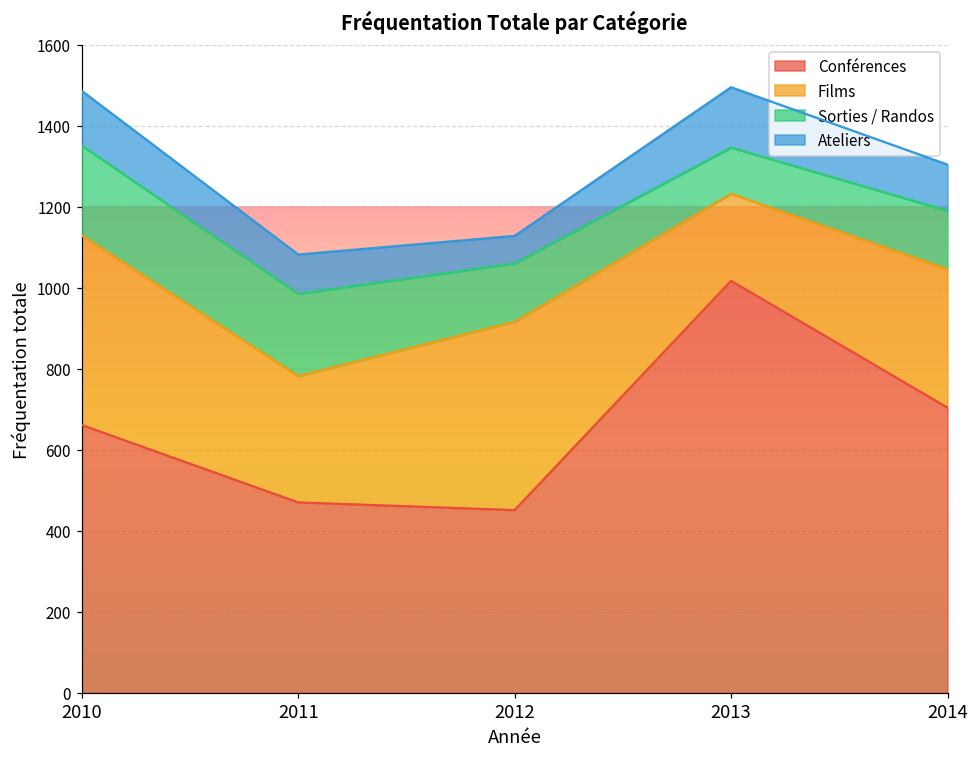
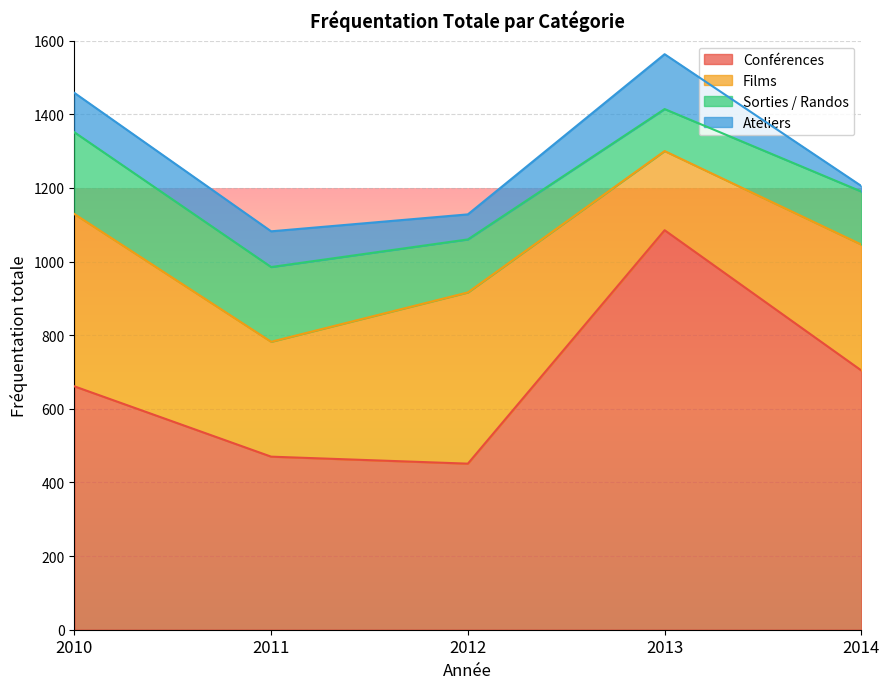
Ateliers, 2010: 140 -> 110
Conférences, 2013: 1020 -> 1090
Ateliers, 2014: 110 -> 20
